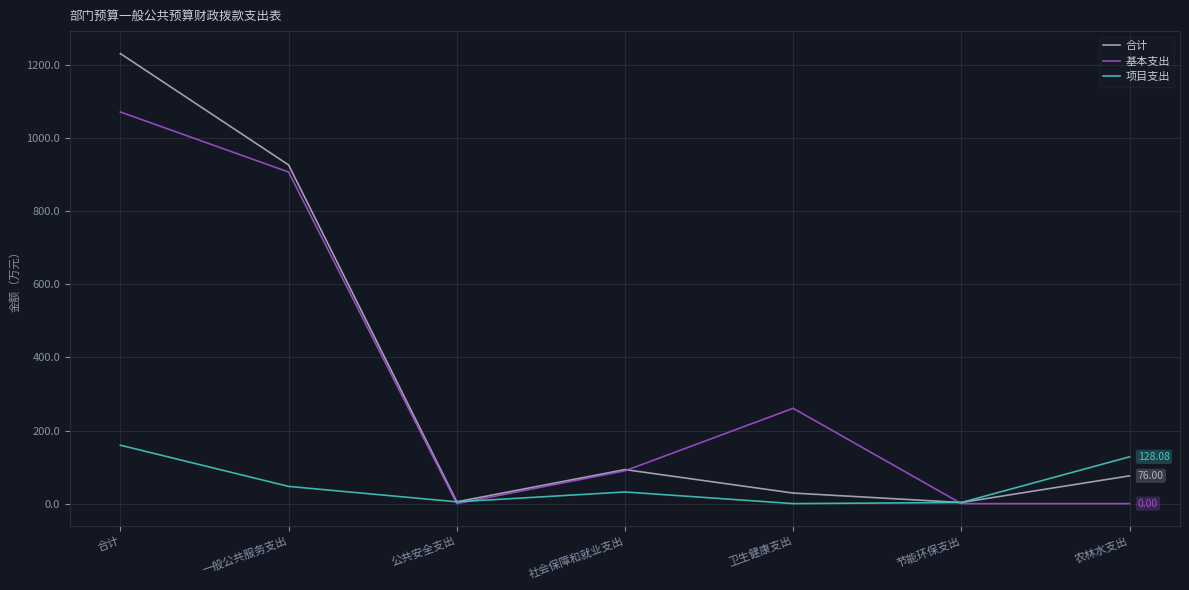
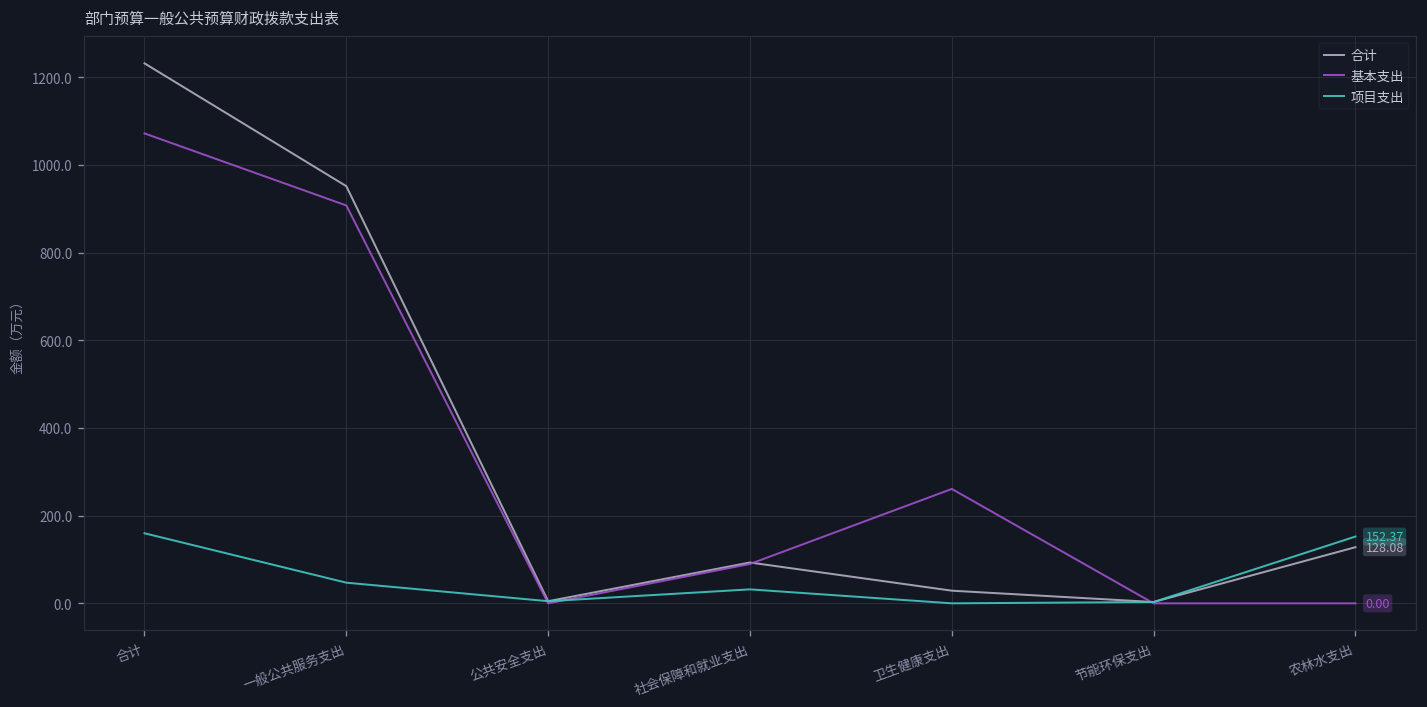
合计, 一般公共服务支出: 930 -> 950
合计, 农林水支出: 76.00 -> 128.08
项目支出, 农林水支出: 128.08 -> 152.37
